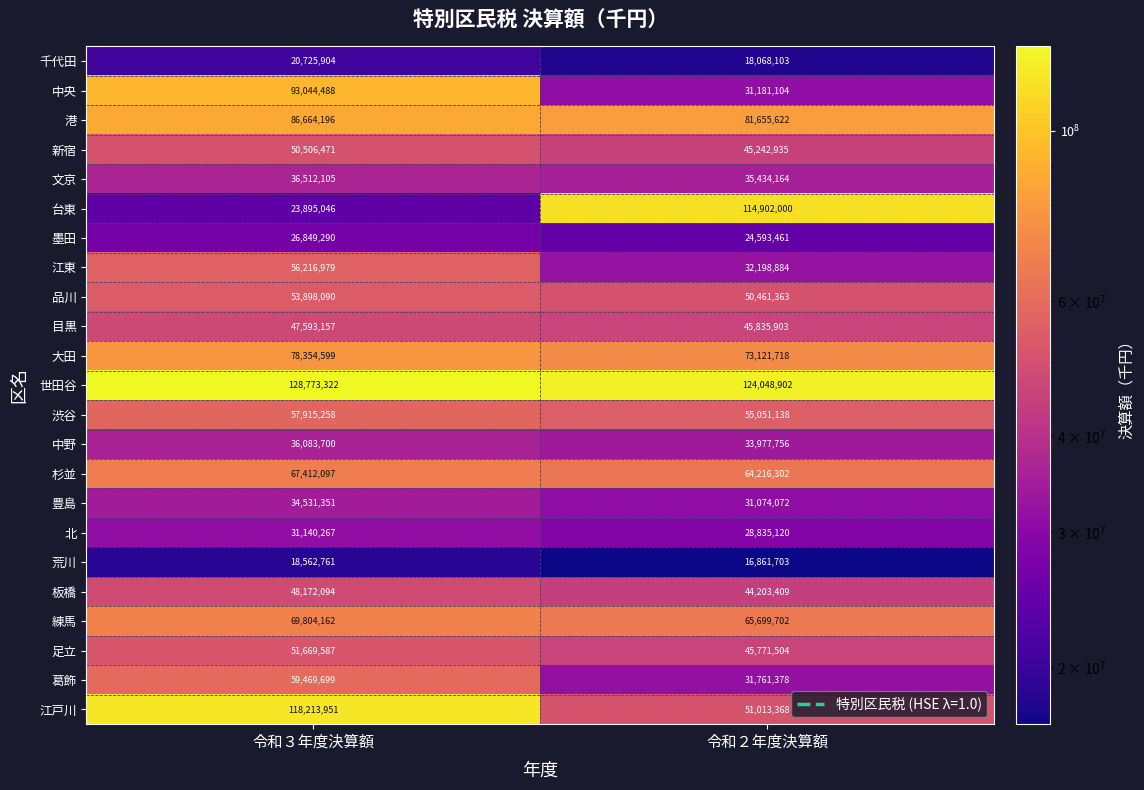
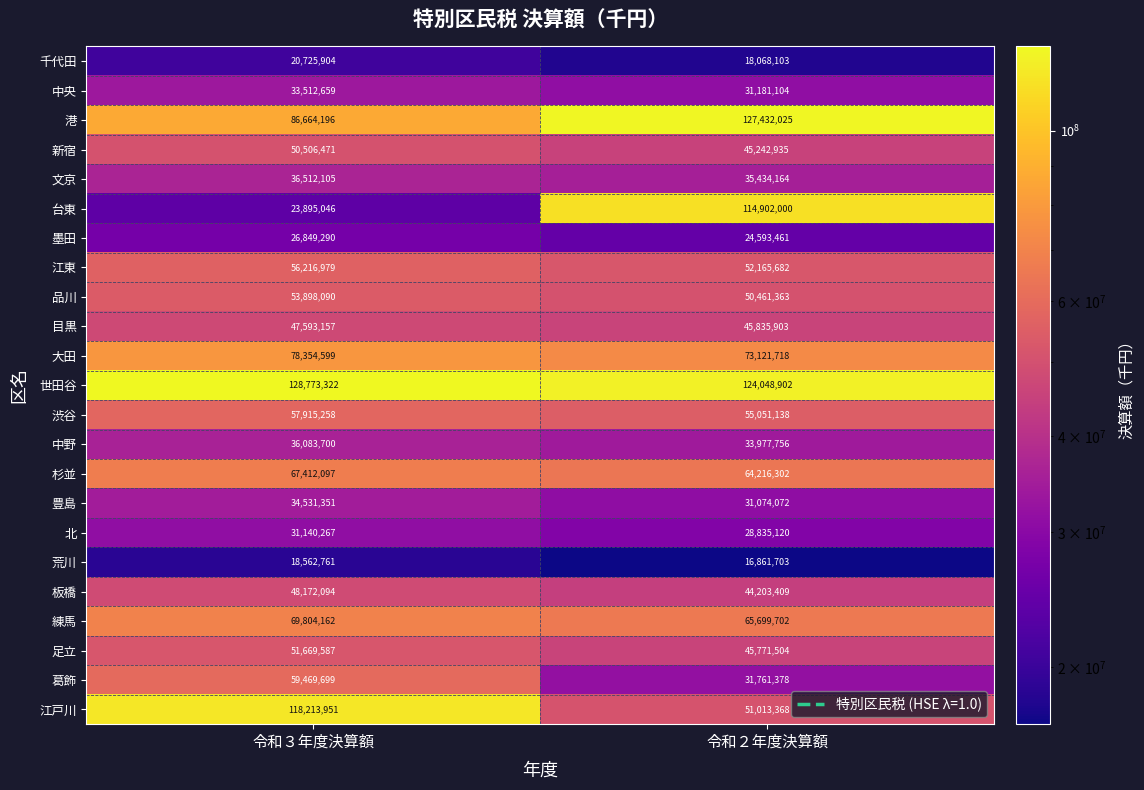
中央, 令和３年度決算額: 93,044,488 -> 33,512,659
港, 令和２年度決算額: 81,655,622 -> 127,432,025
江東, 令和２年度決算額: 32,198,884 -> 52,165,682
